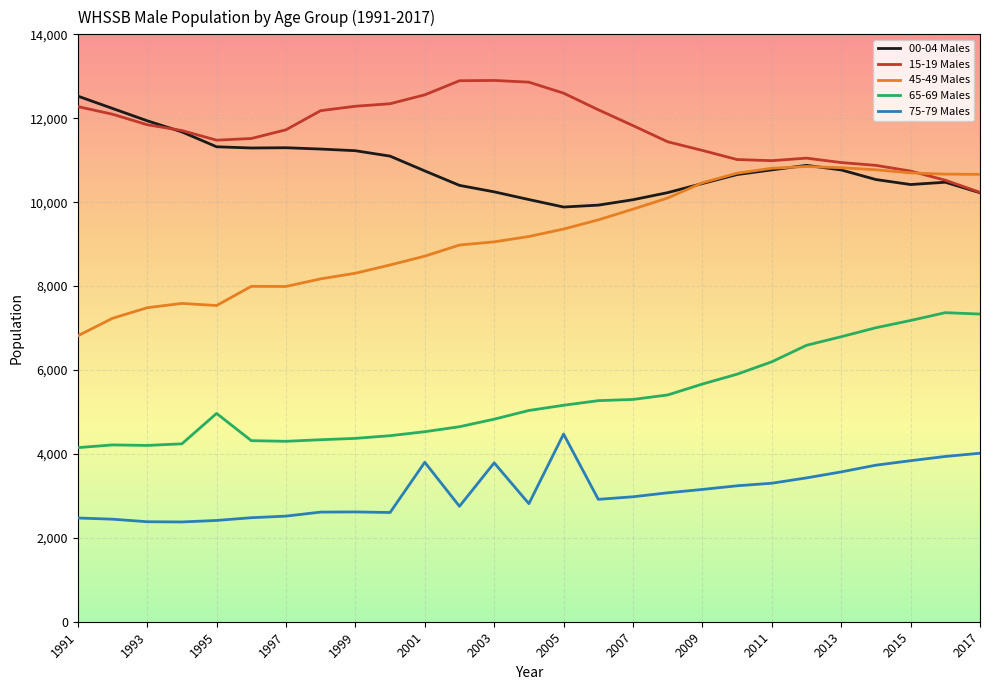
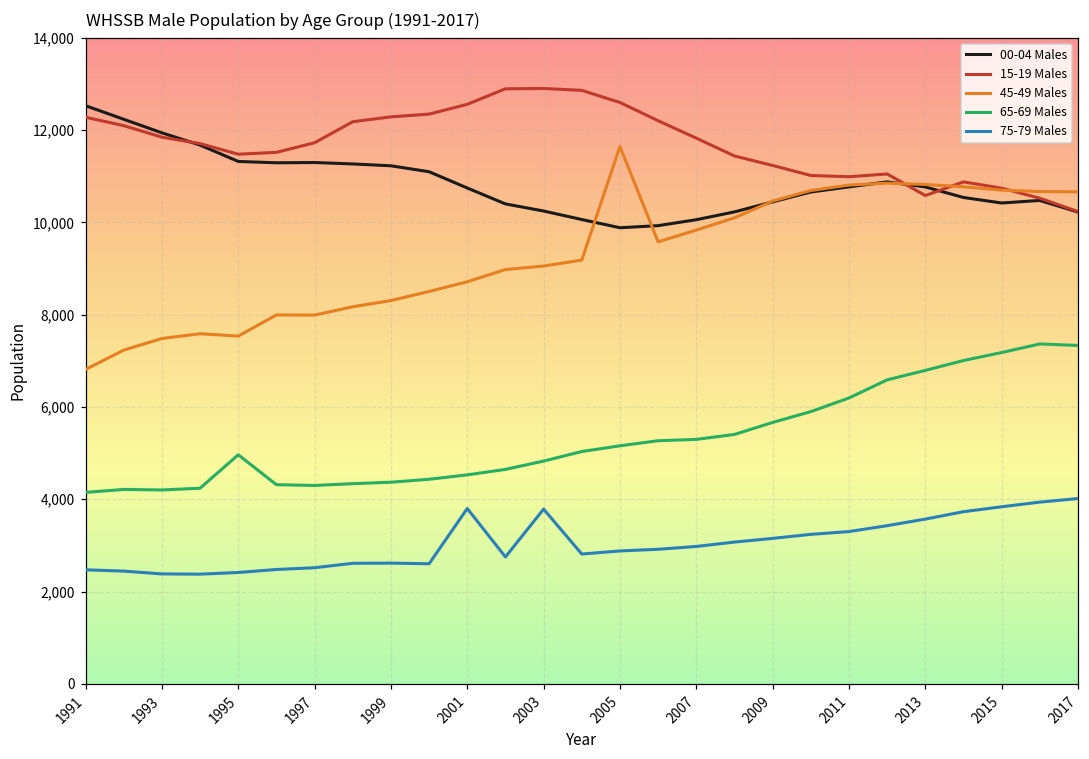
45-49 Males, 2005: 9,400 -> 11,600
75-79 Males, 2005: 4,500 -> 2,900
15-19 Males, 2013: 10,900 -> 10,600
